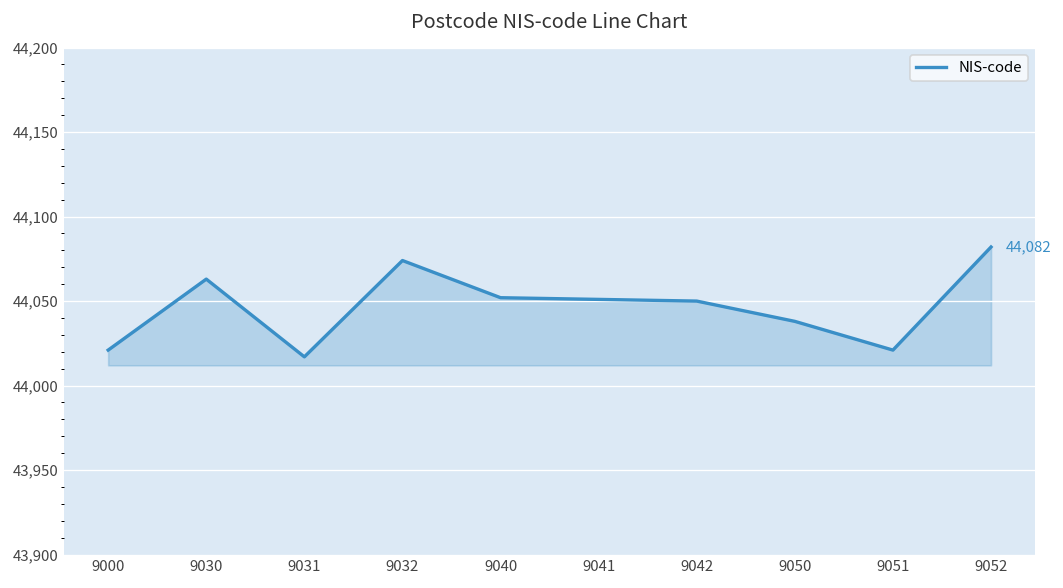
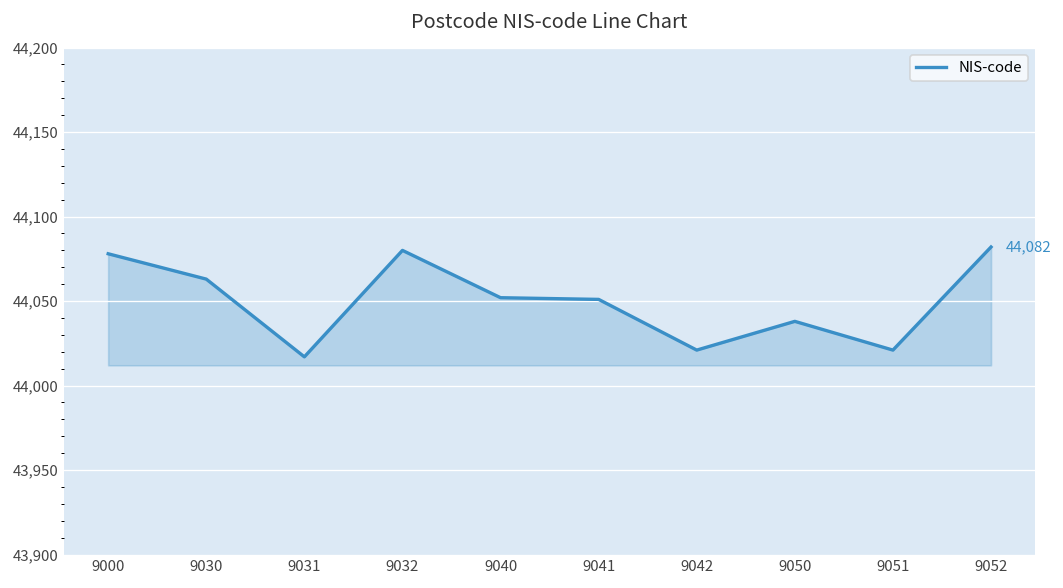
9000: 44,021 -> 44,078
9032: 44,074 -> 44,080
9042: 44,050 -> 44,021
